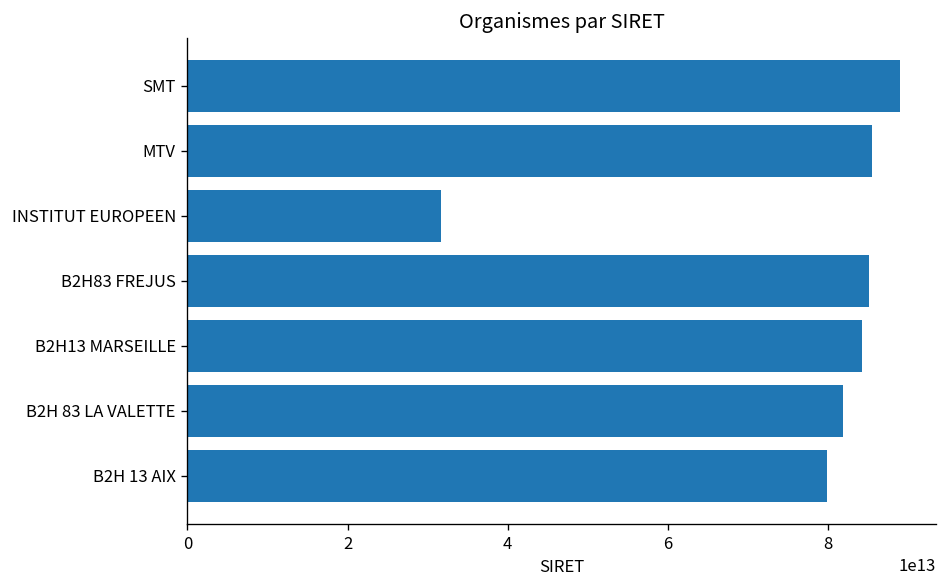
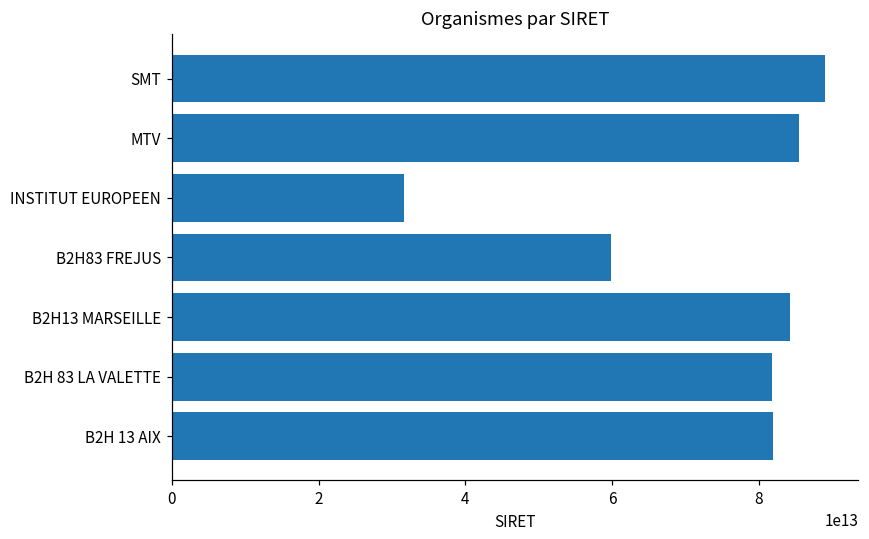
B2H83 FREJUS: 85000000000000 -> 60000000000000
B2H 13 AIX: 80000000000000 -> 82000000000000
